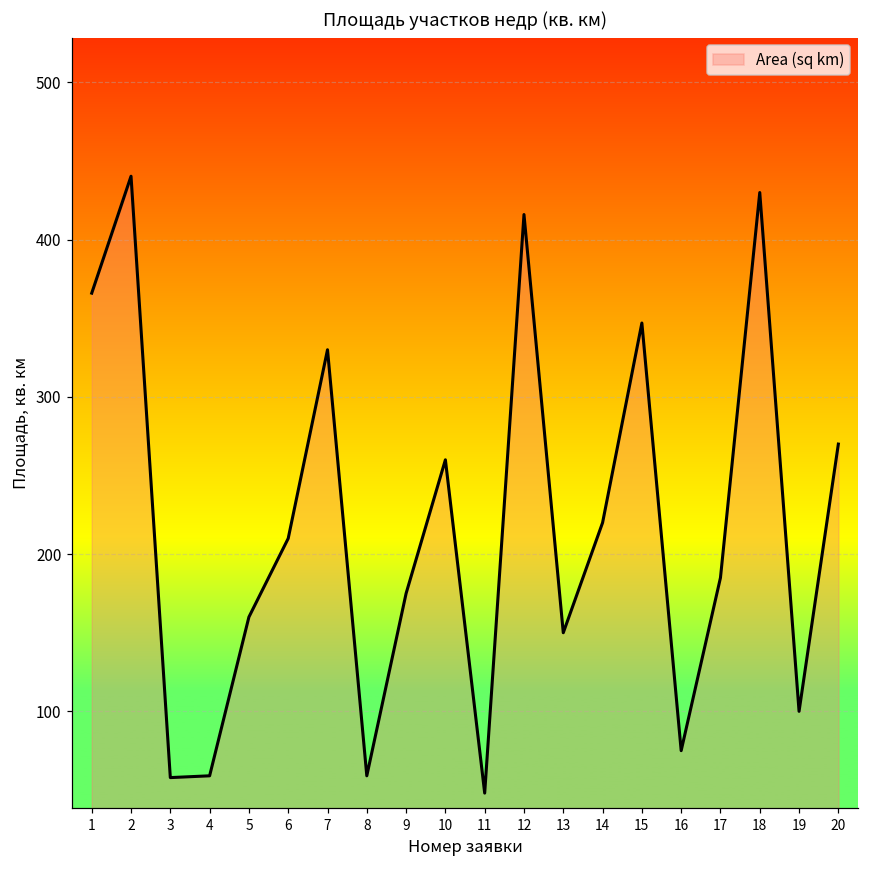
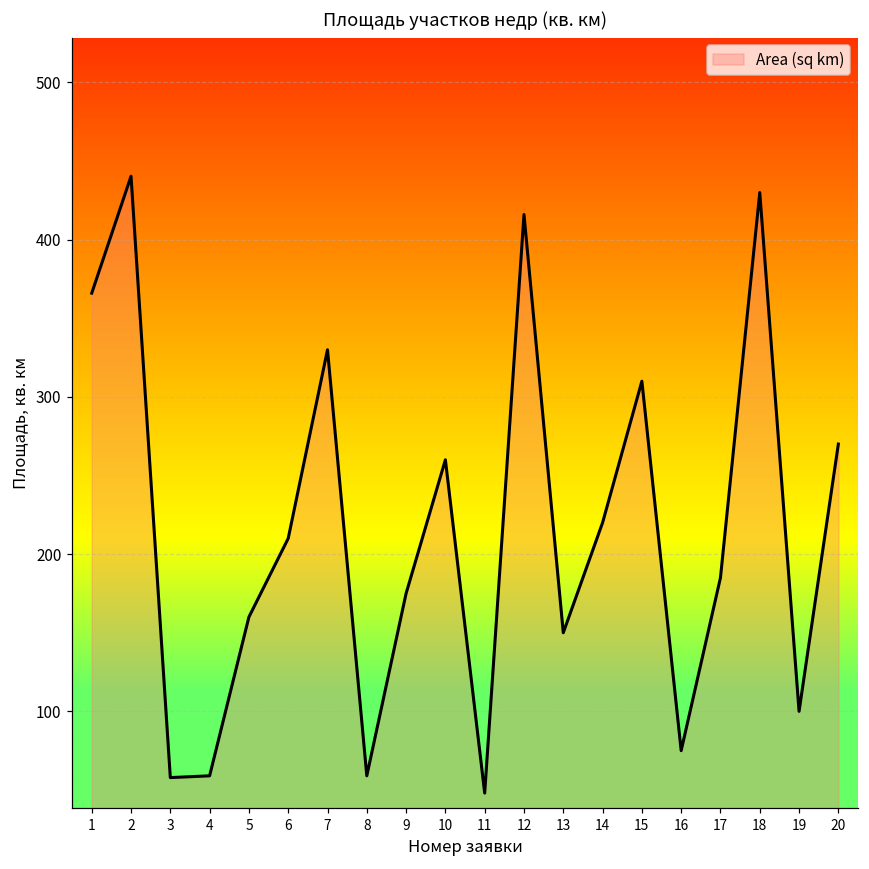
15: 347 -> 310
